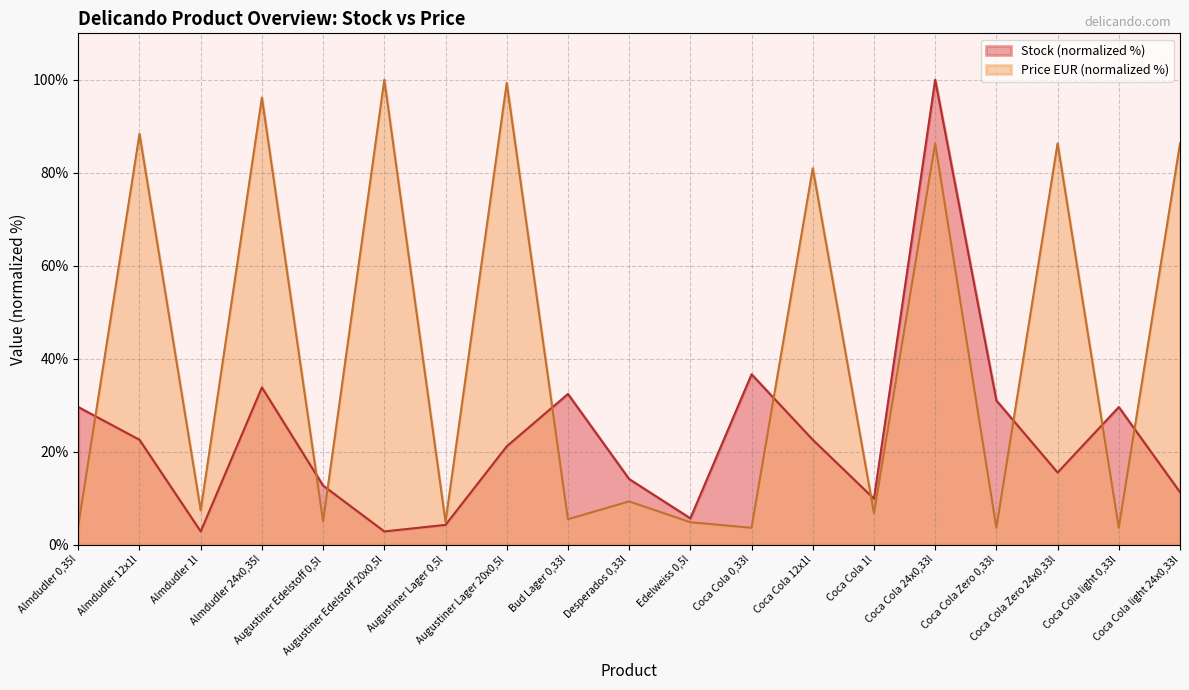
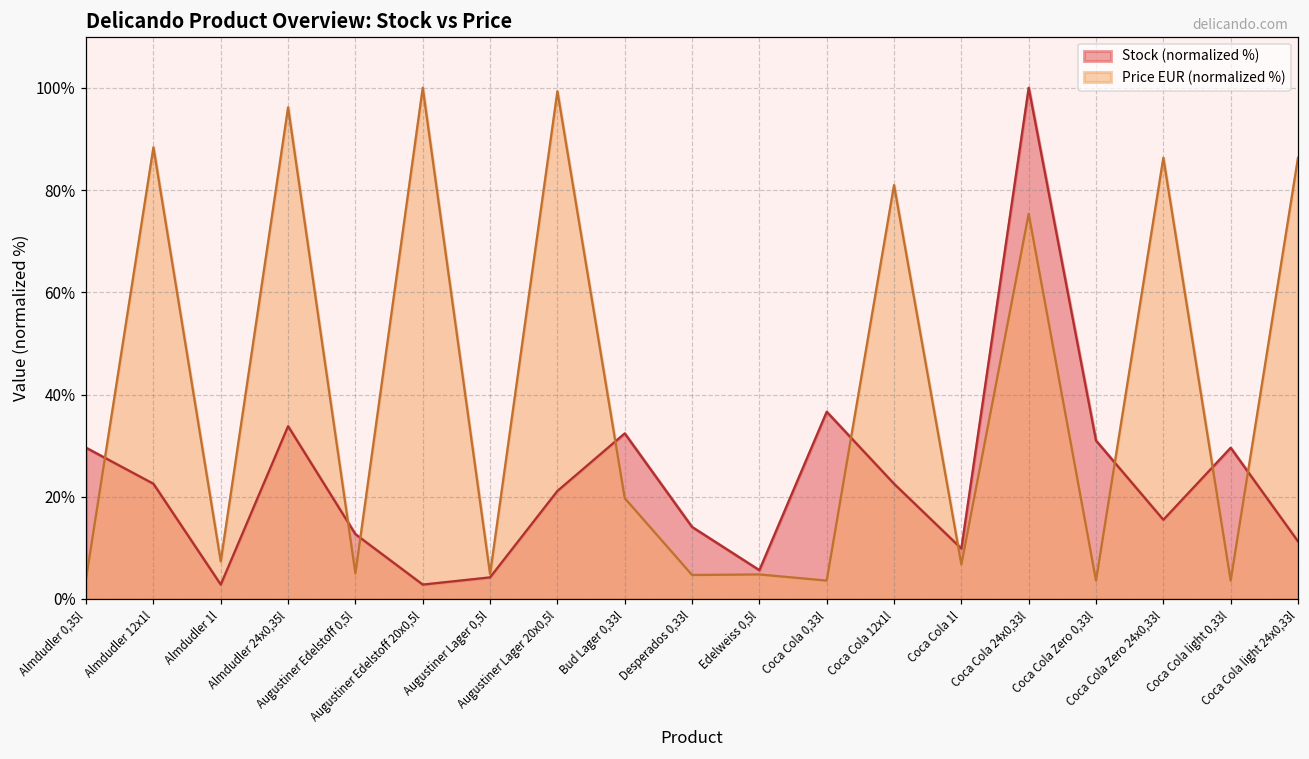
Price EUR (normalized %), Bud Lager 0,33l: 5% -> 20%
Price EUR (normalized %), Desperados 0,33l: 9% -> 5%
Price EUR (normalized %), Coca Cola 24x0,33l: 86% -> 75%
